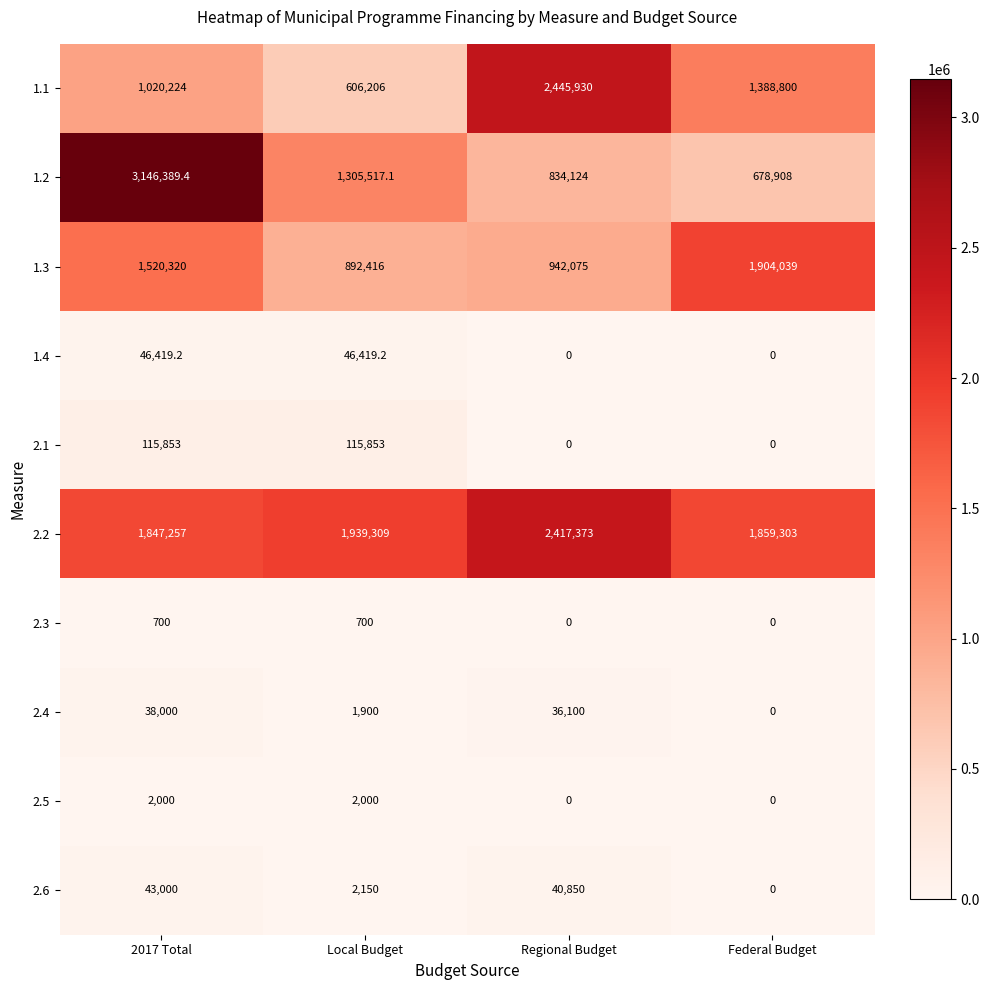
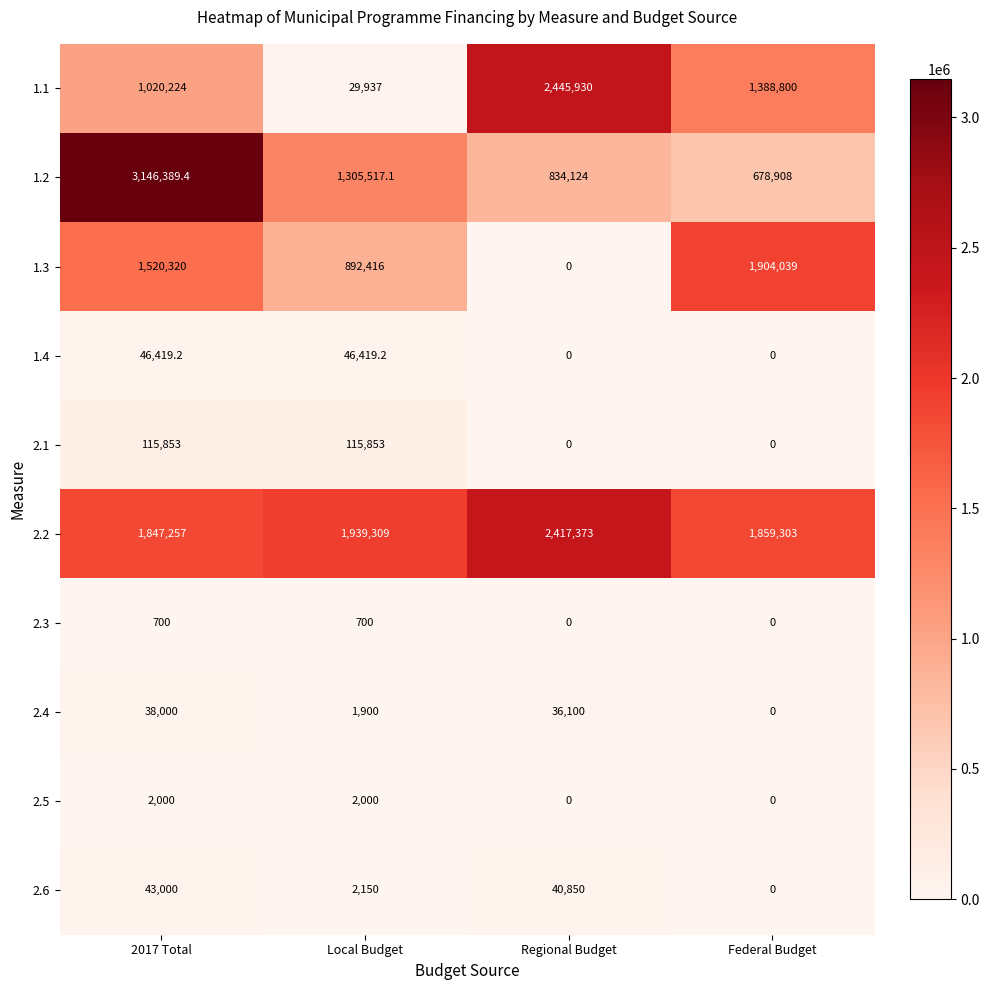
1.1, Local Budget: 606,206 -> 29,937
1.3, Regional Budget: 942,075 -> 0
